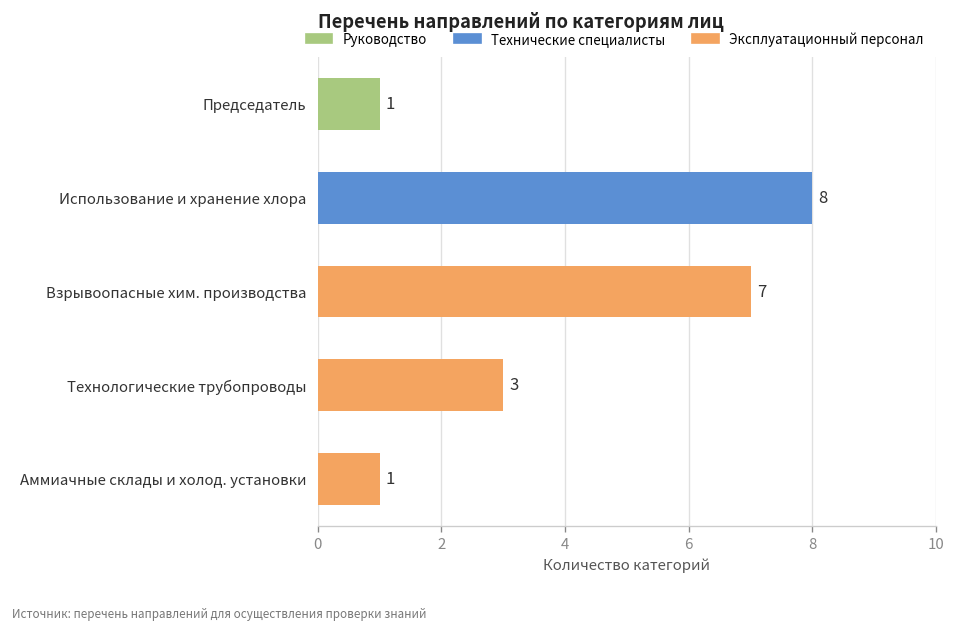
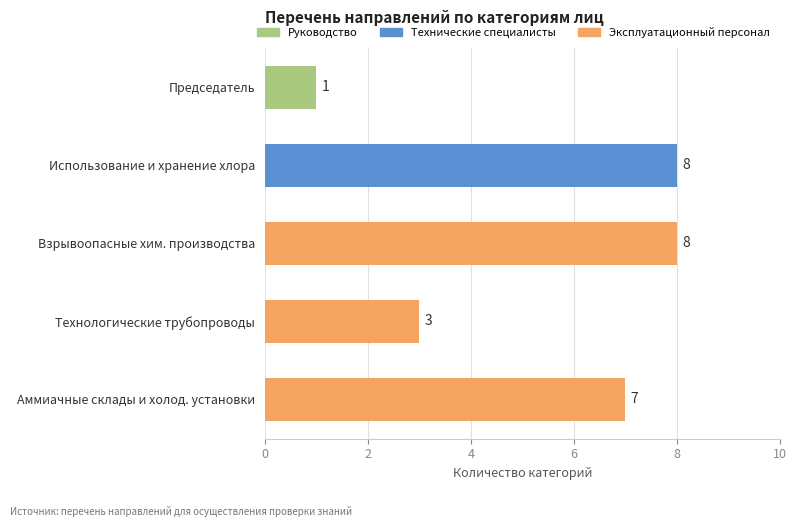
Взрывоопасные хим. производства: 7 -> 8
Аммиачные склады и холод. установки: 1 -> 7
